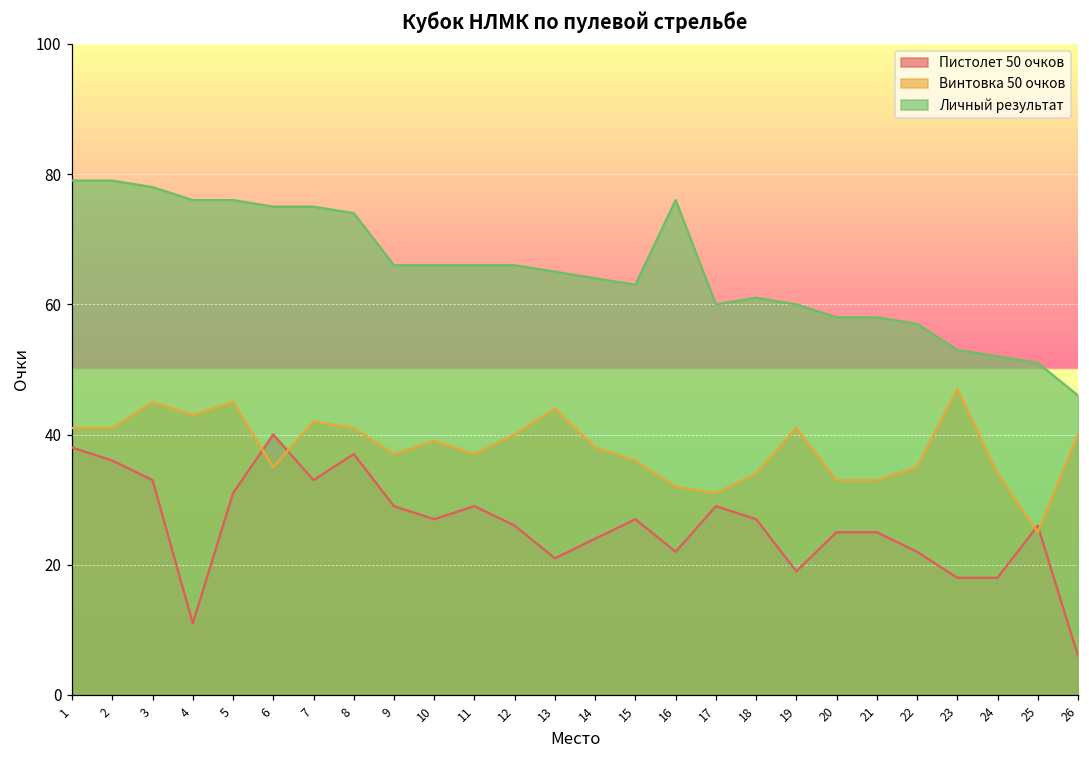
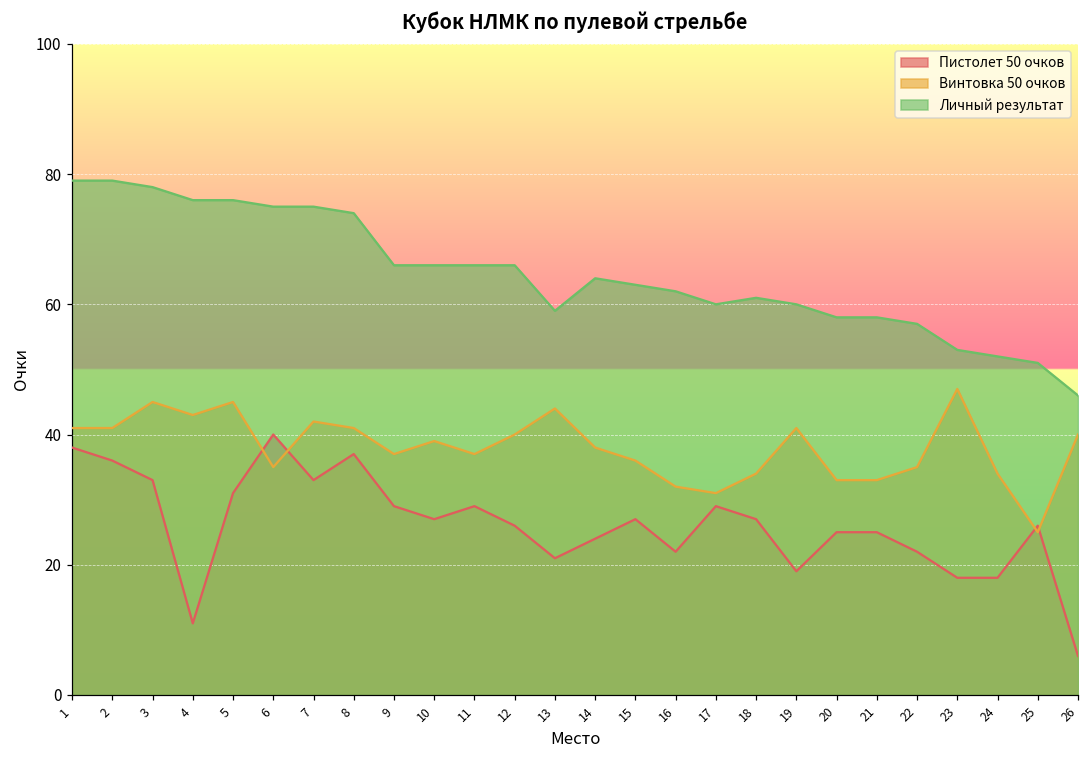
Личный результат, 13: 65 -> 59
Личный результат, 16: 76 -> 62
